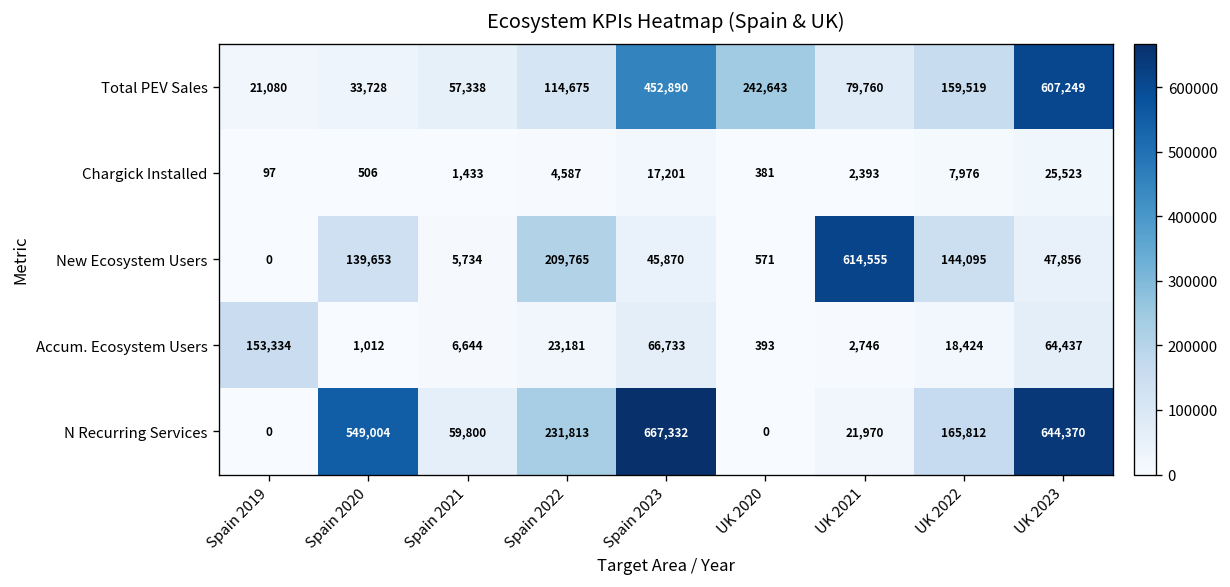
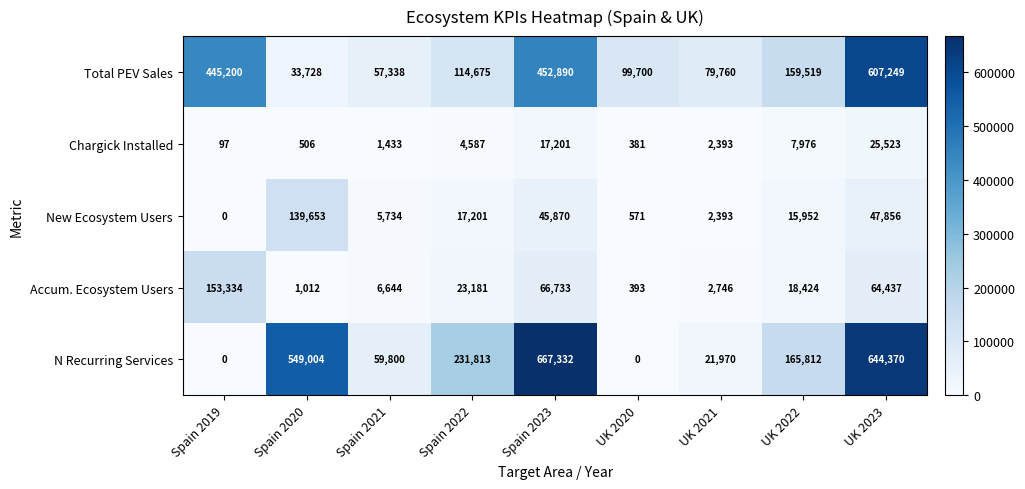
Total PEV Sales, Spain 2019: 21,080 -> 445,200
Total PEV Sales, UK 2020: 242,643 -> 99,700
New Ecosystem Users, Spain 2022: 209,765 -> 17,201
New Ecosystem Users, UK 2021: 614,555 -> 2,393
New Ecosystem Users, UK 2022: 144,095 -> 15,952
